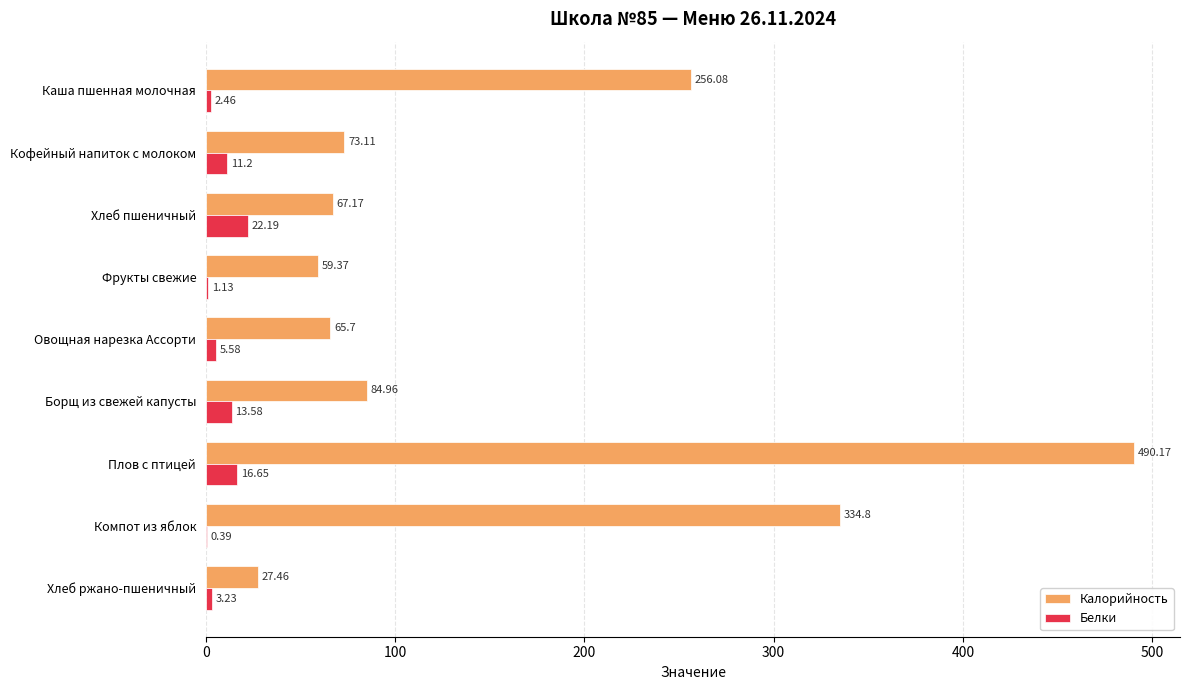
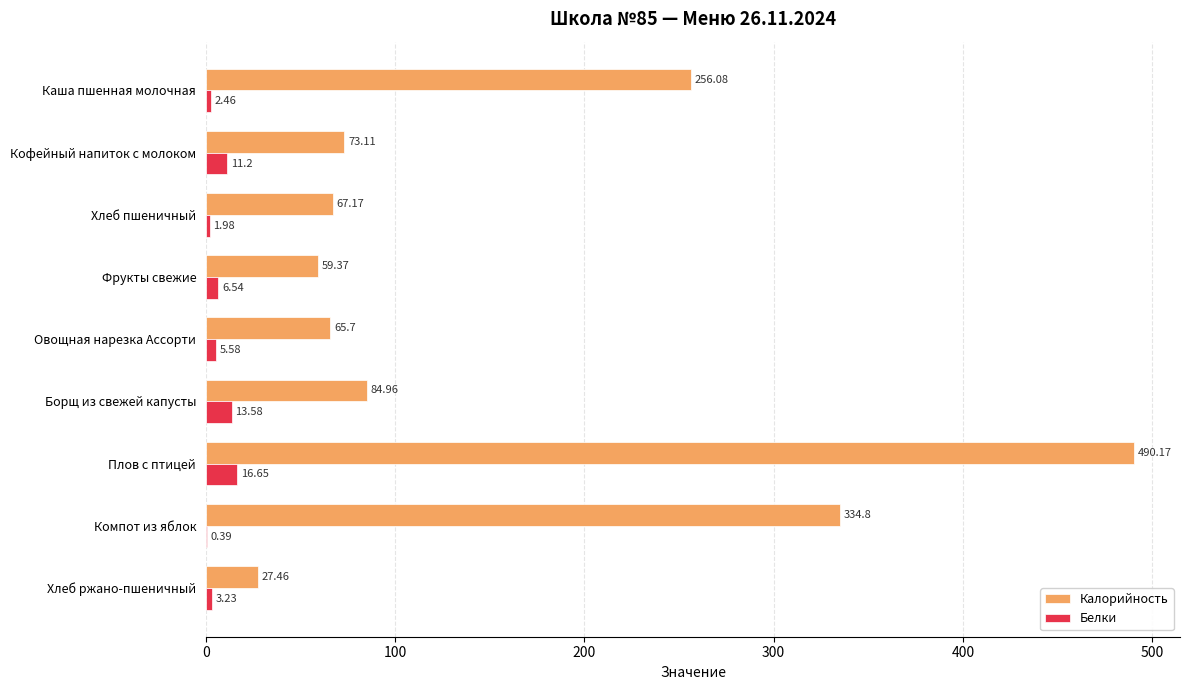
Белки, Хлеб пшеничный: 22.19 -> 1.98
Белки, Фрукты свежие: 1.13 -> 6.54
